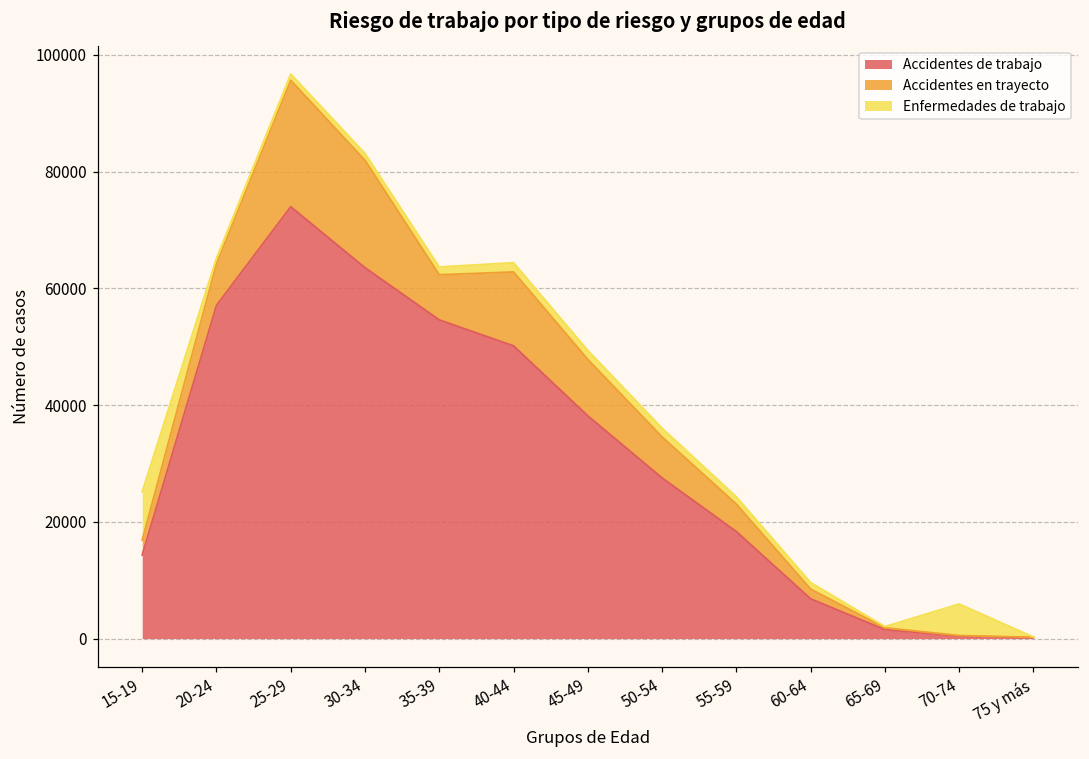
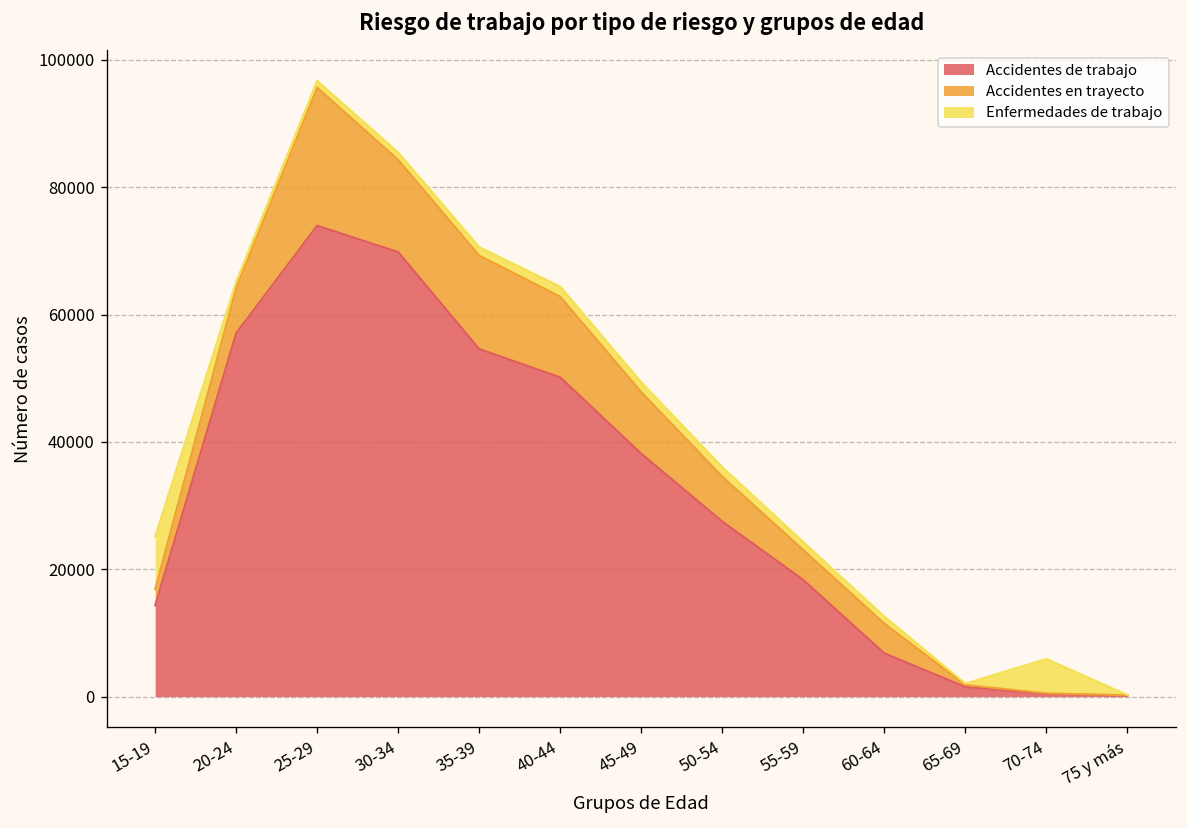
Accidentes de trabajo, 30-34: 64000 -> 70000
Accidentes en trayecto, 30-34: 18000 -> 14000
Accidentes en trayecto, 35-39: 8000 -> 15000
Accidentes en trayecto, 60-64: 2000 -> 5000
